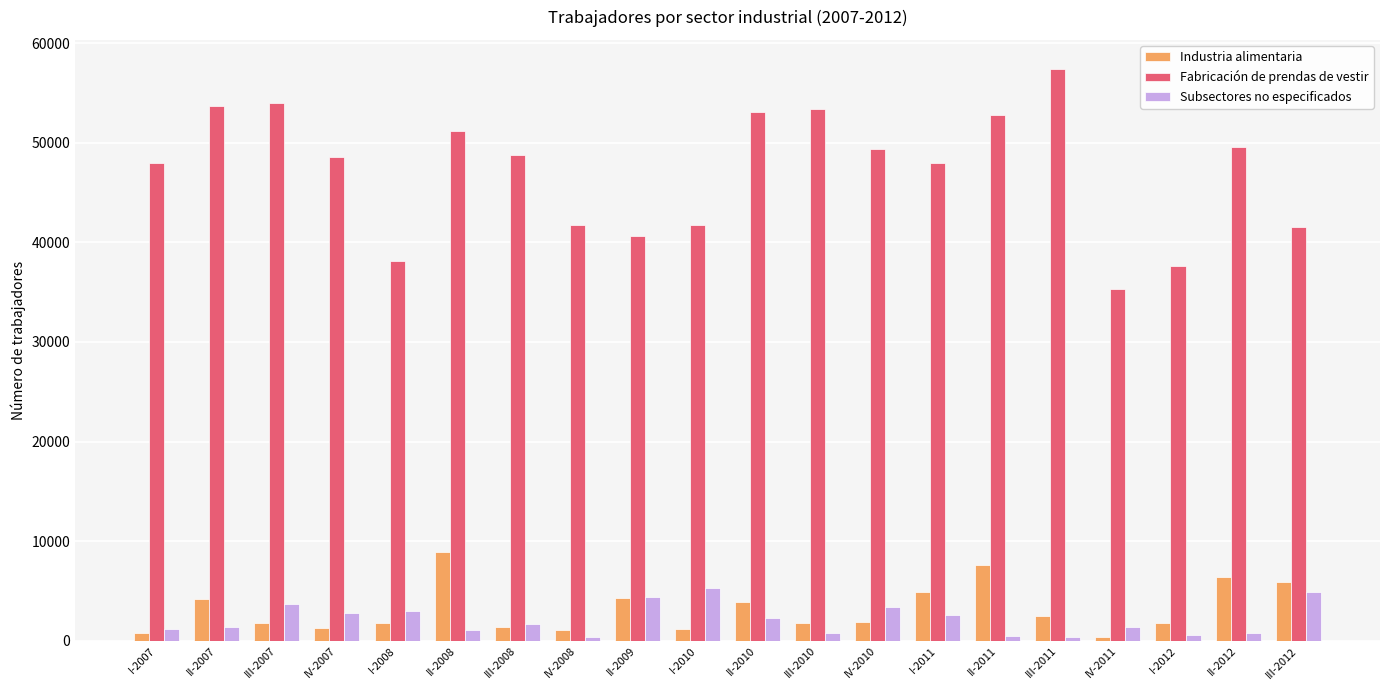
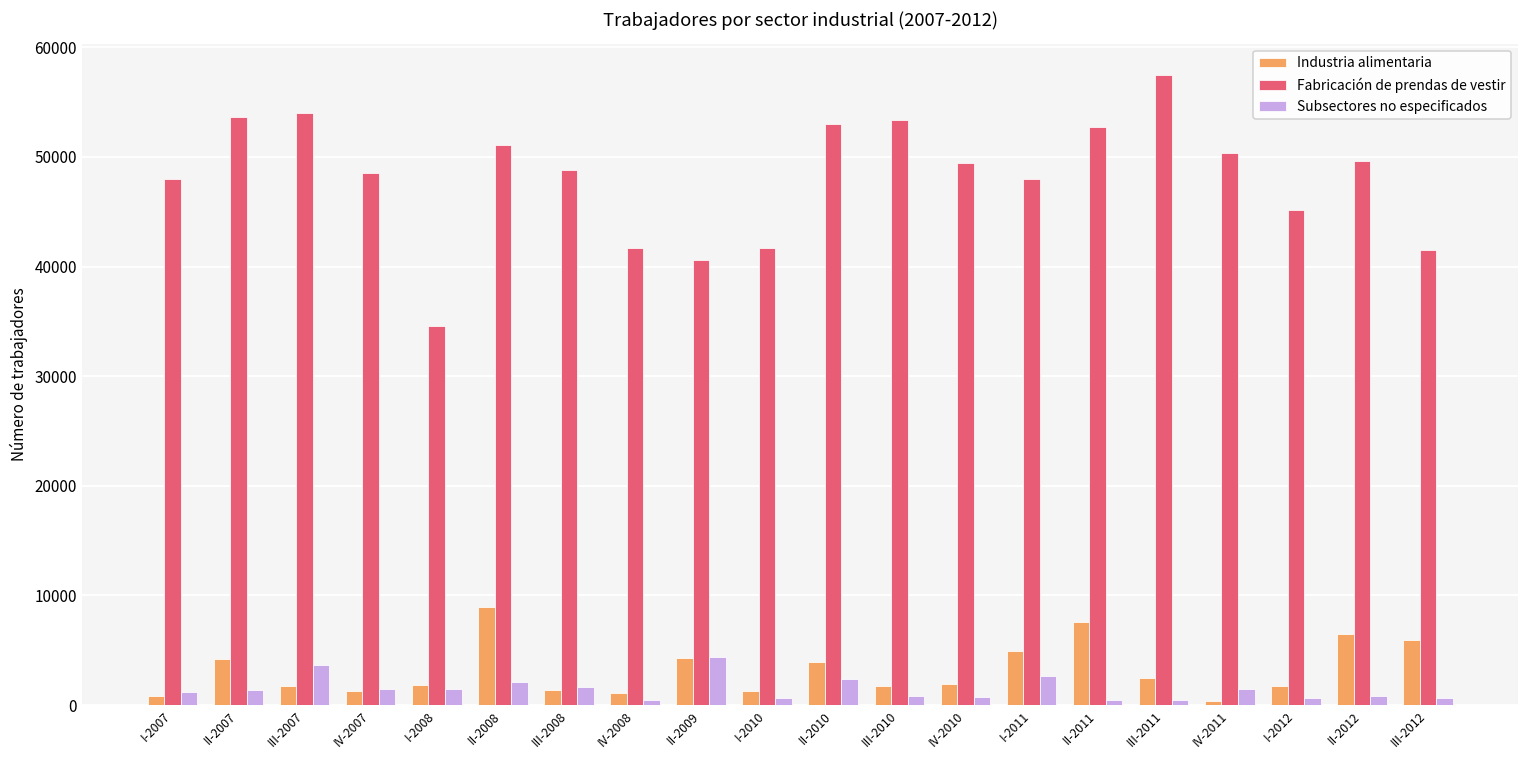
Subsectores no especificados, IV-2007: 3000 -> 1000
Fabricación de prendas de vestir, I-2008: 38000 -> 35000
Subsectores no especificados, I-2008: 3000 -> 1000
Subsectores no especificados, II-2008: 1000 -> 2000
Subsectores no especificados, I-2010: 5000 -> 1000
Subsectores no especificados, IV-2010: 3000 -> 1000
Fabricación de prendas de vestir, IV-2011: 35000 -> 50000
Fabricación de prendas de vestir, I-2012: 38000 -> 45000
Subsectores no especificados, III-2012: 5000 -> 1000
